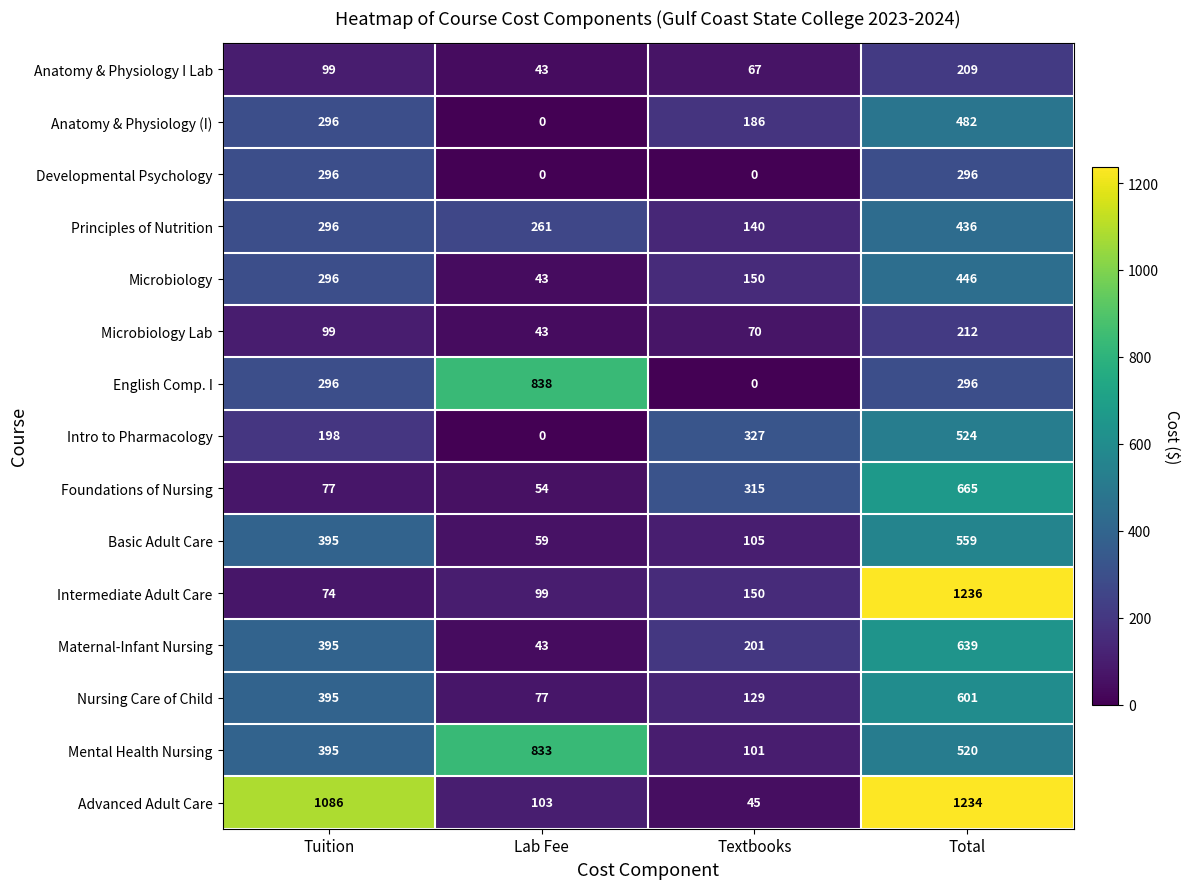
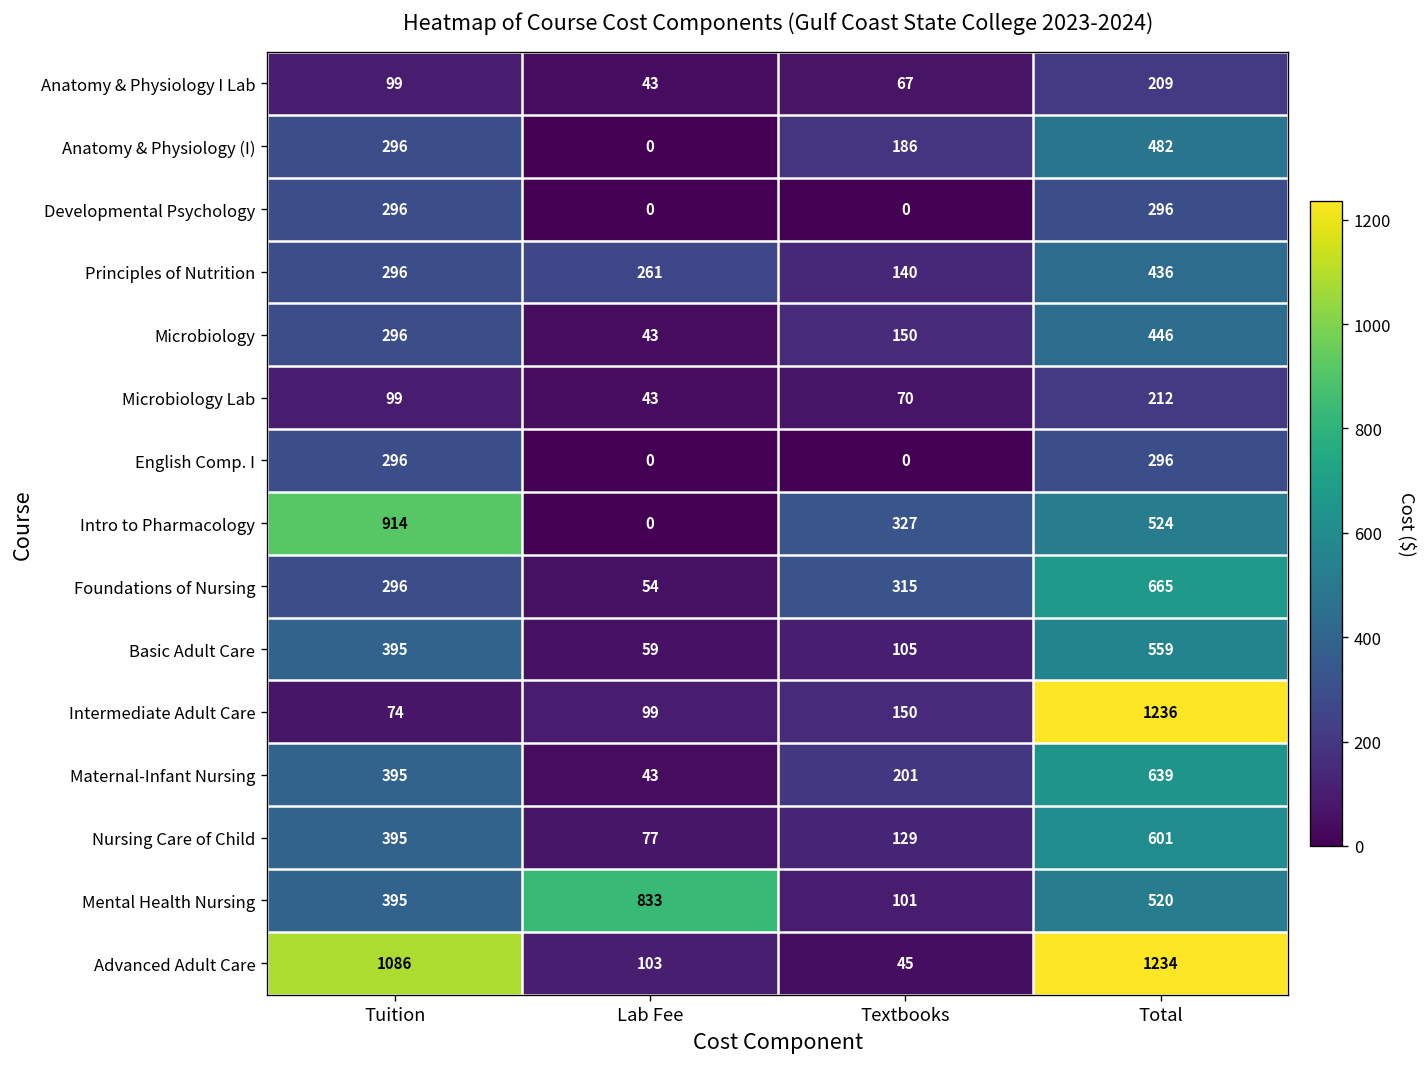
English Comp. I, Lab Fee: 838 -> 0
Intro to Pharmacology, Tuition: 198 -> 914
Foundations of Nursing, Tuition: 77 -> 296
